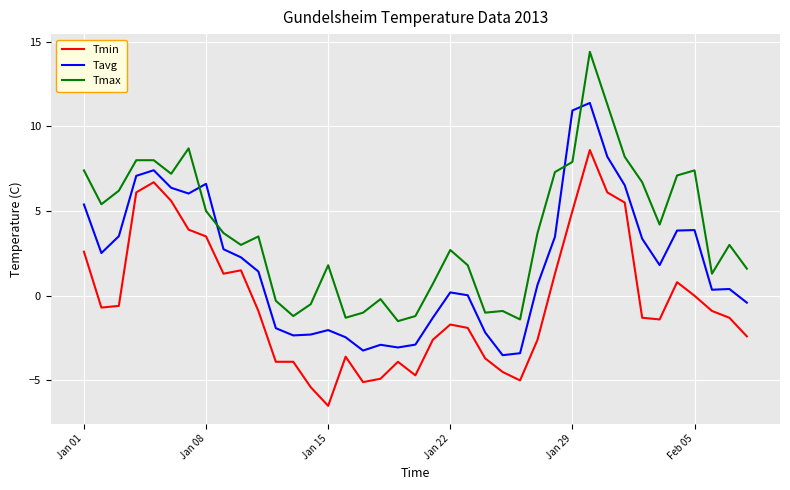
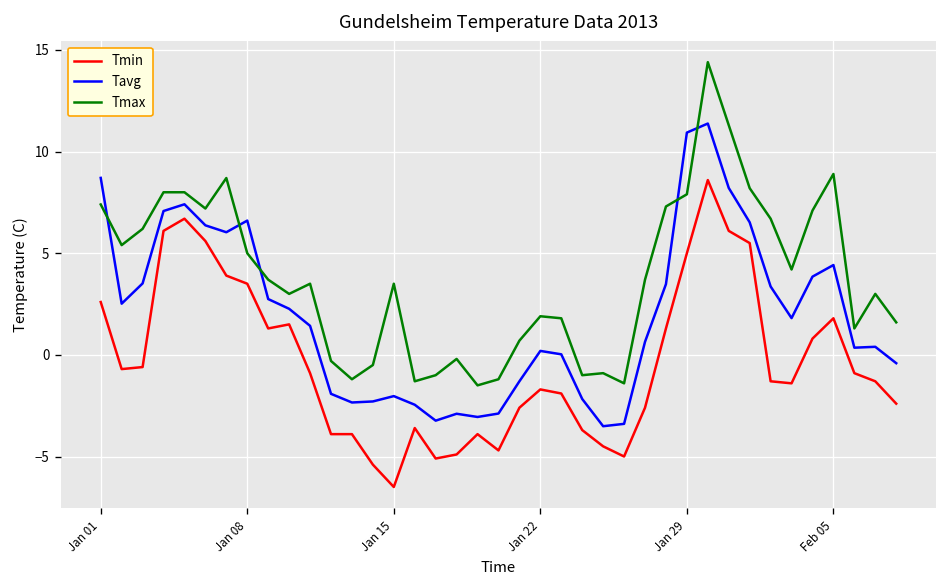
Tavg, Jan 01: 5.4 -> 8.7
Tmax, Jan 15: 1.8 -> 3.5
Tmax, Jan 22: 2.7 -> 1.9
Tmin, Feb 05: 0.0 -> 1.8
Tavg, Feb 05: 3.9 -> 4.4
Tmax, Feb 05: 7.4 -> 8.9
